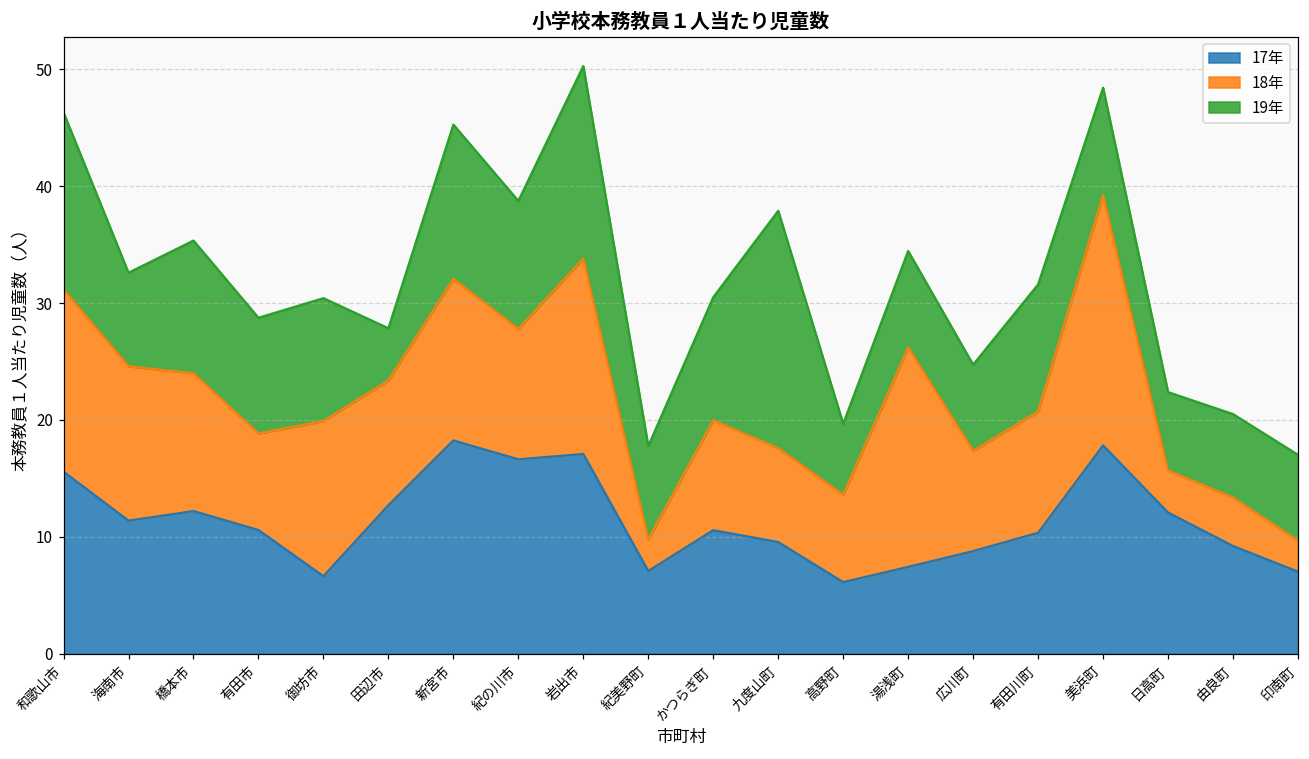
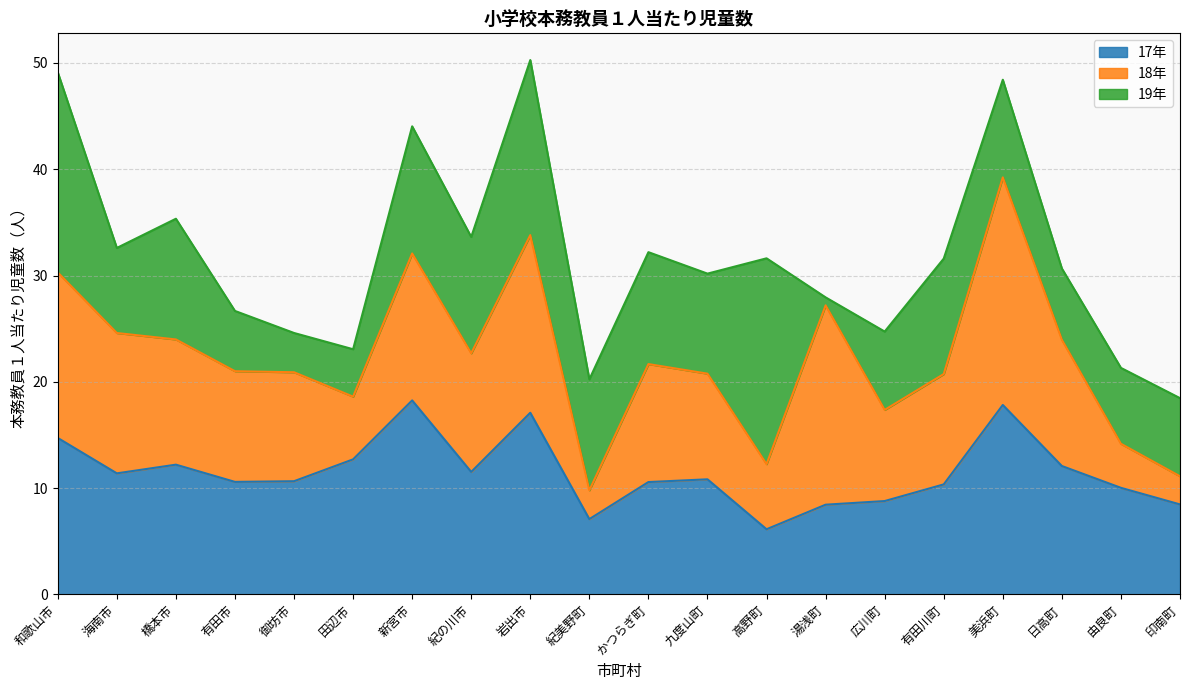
17年, 和歌山市: 15.6 -> 14.7
19年, 和歌山市: 15.1 -> 18.8
18年, 有田市: 8.3 -> 10.4
19年, 有田市: 9.9 -> 5.7
17年, 御坊市: 6.6 -> 10.6
18年, 御坊市: 13.3 -> 10.3
19年, 御坊市: 10.5 -> 3.7
18年, 田辺市: 10.7 -> 5.9
19年, 新宮市: 13.2 -> 12.0
17年, 紀の川市: 16.6 -> 11.5
19年, 紀美野町: 8.0 -> 10.4
18年, かつらぎ町: 9.4 -> 11.1
17年, 九度山町: 9.6 -> 10.8
18年, 九度山町: 8.0 -> 9.9
19年, 九度山町: 20.3 -> 9.4
18年, 高野町: 7.5 -> 6.1
19年, 高野町: 6.1 -> 19.4
17年, 湯浅町: 7.4 -> 8.4
19年, 湯浅町: 8.3 -> 0.7
18年, 日高町: 3.6 -> 11.9
17年, 由良町: 9.2 -> 10.0
17年, 印南町: 7.0 -> 8.5
